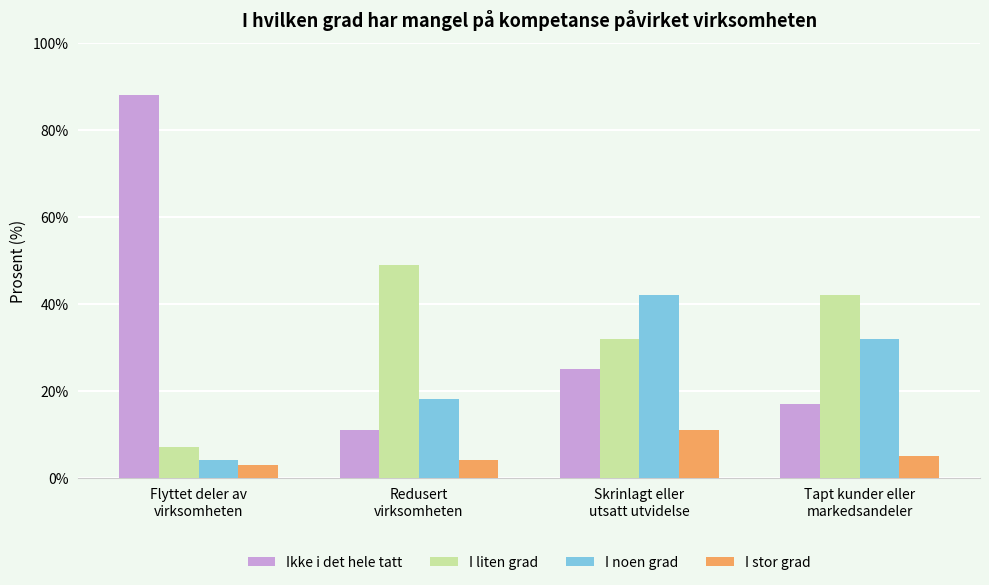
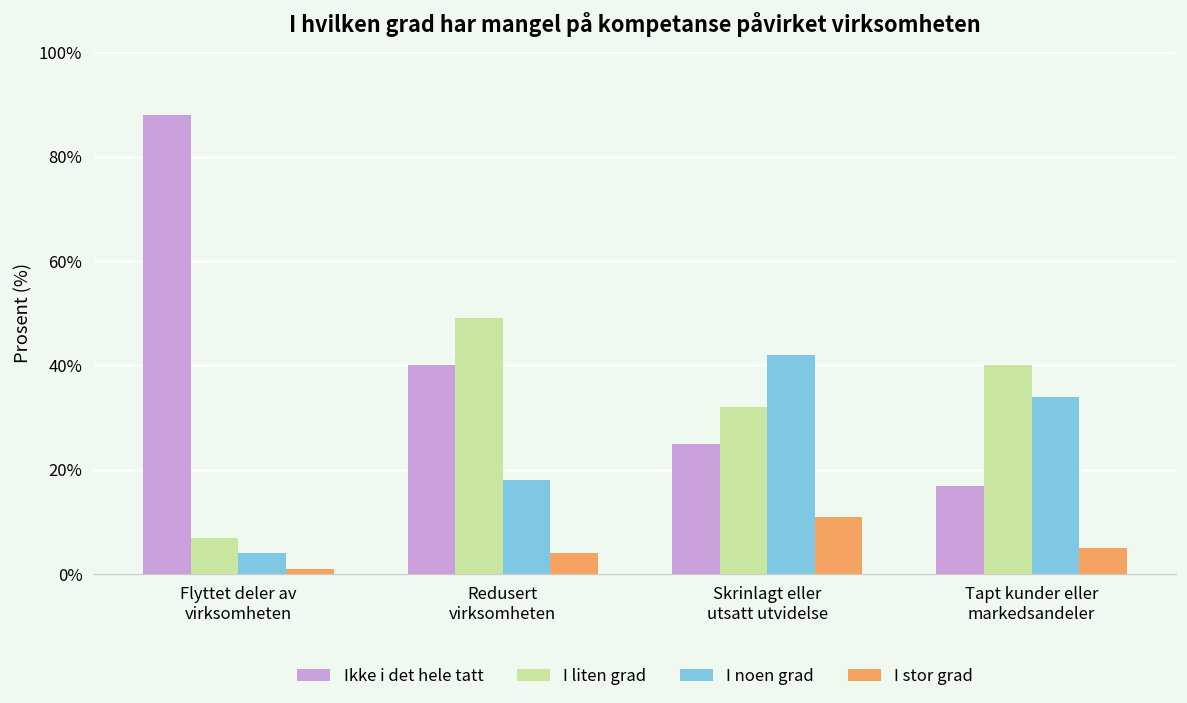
I stor grad, Flyttet deler av virksomheten: 3% -> 1%
Ikke i det hele tatt, Redusert virksomheten: 11% -> 40%
I liten grad, Tapt kunder eller markedsandeler: 42% -> 40%
I noen grad, Tapt kunder eller markedsandeler: 32% -> 34%
